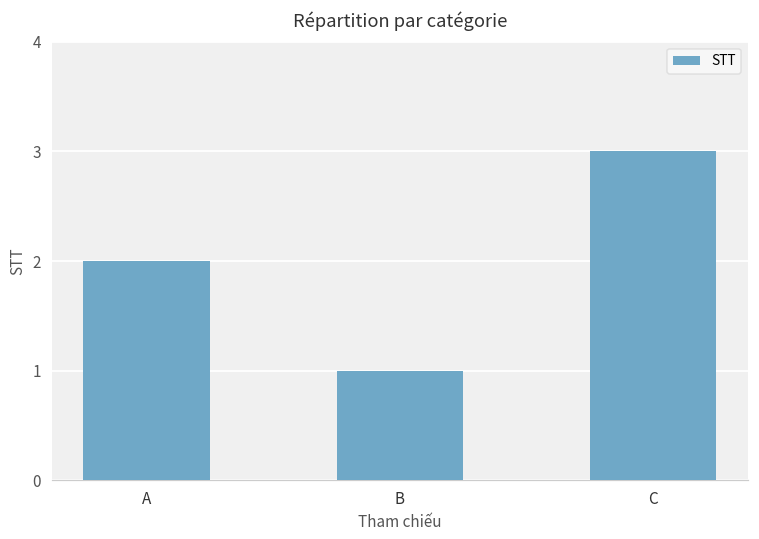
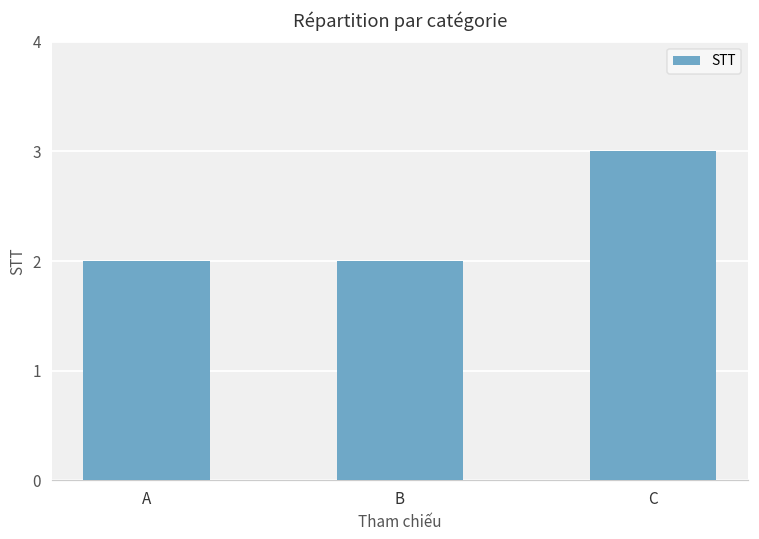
B: 1 -> 2
